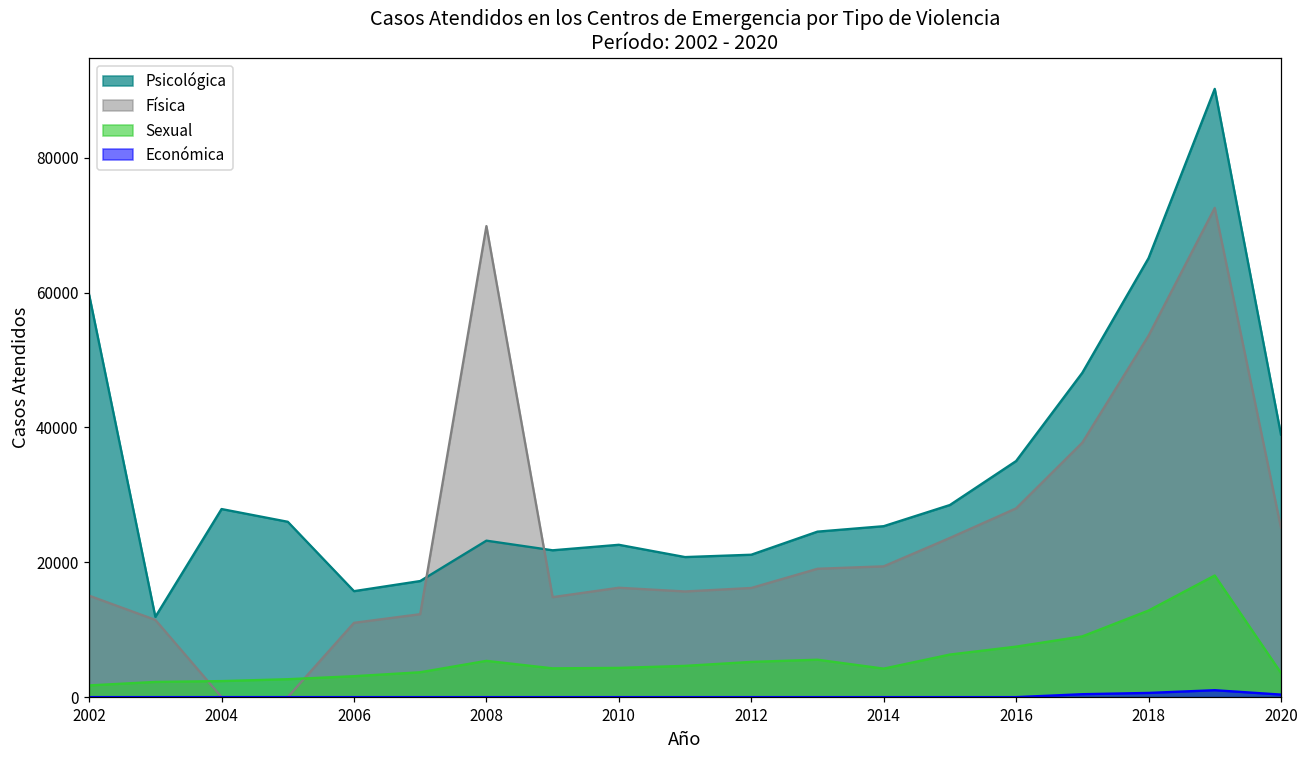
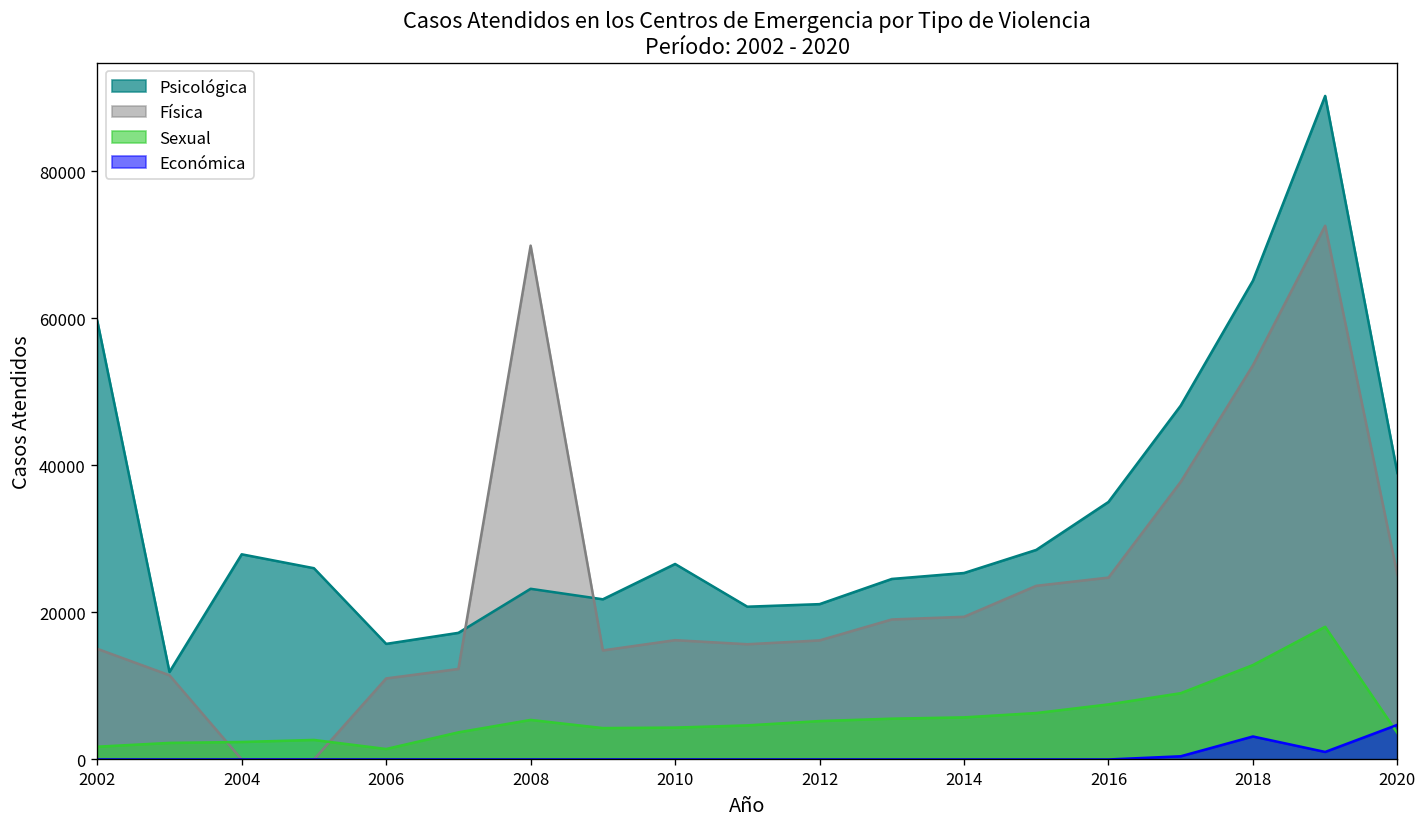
Sexual, 2006: 3000 -> 1000
Psicológica, 2010: 23000 -> 27000
Sexual, 2014: 4000 -> 6000
Física, 2016: 28000 -> 25000
Económica, 2018: 1000 -> 3000
Económica, 2020: 0 -> 5000
